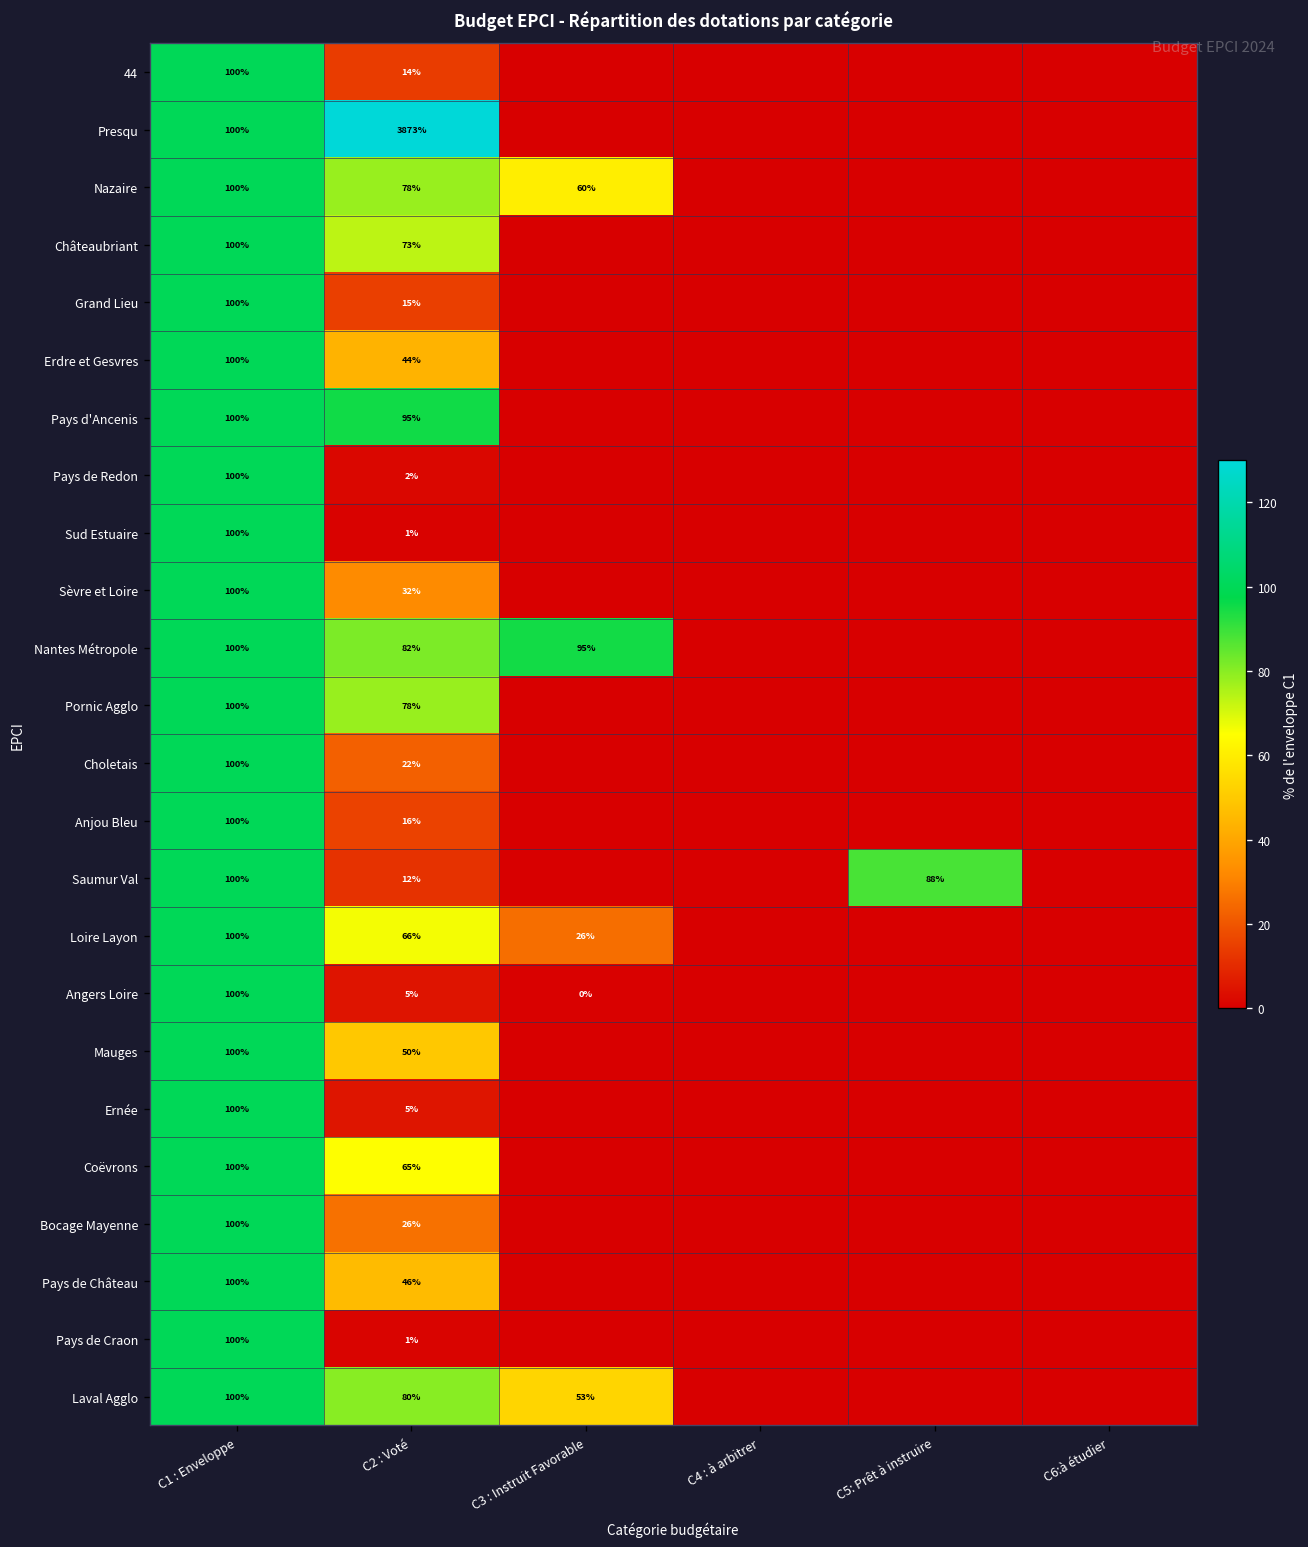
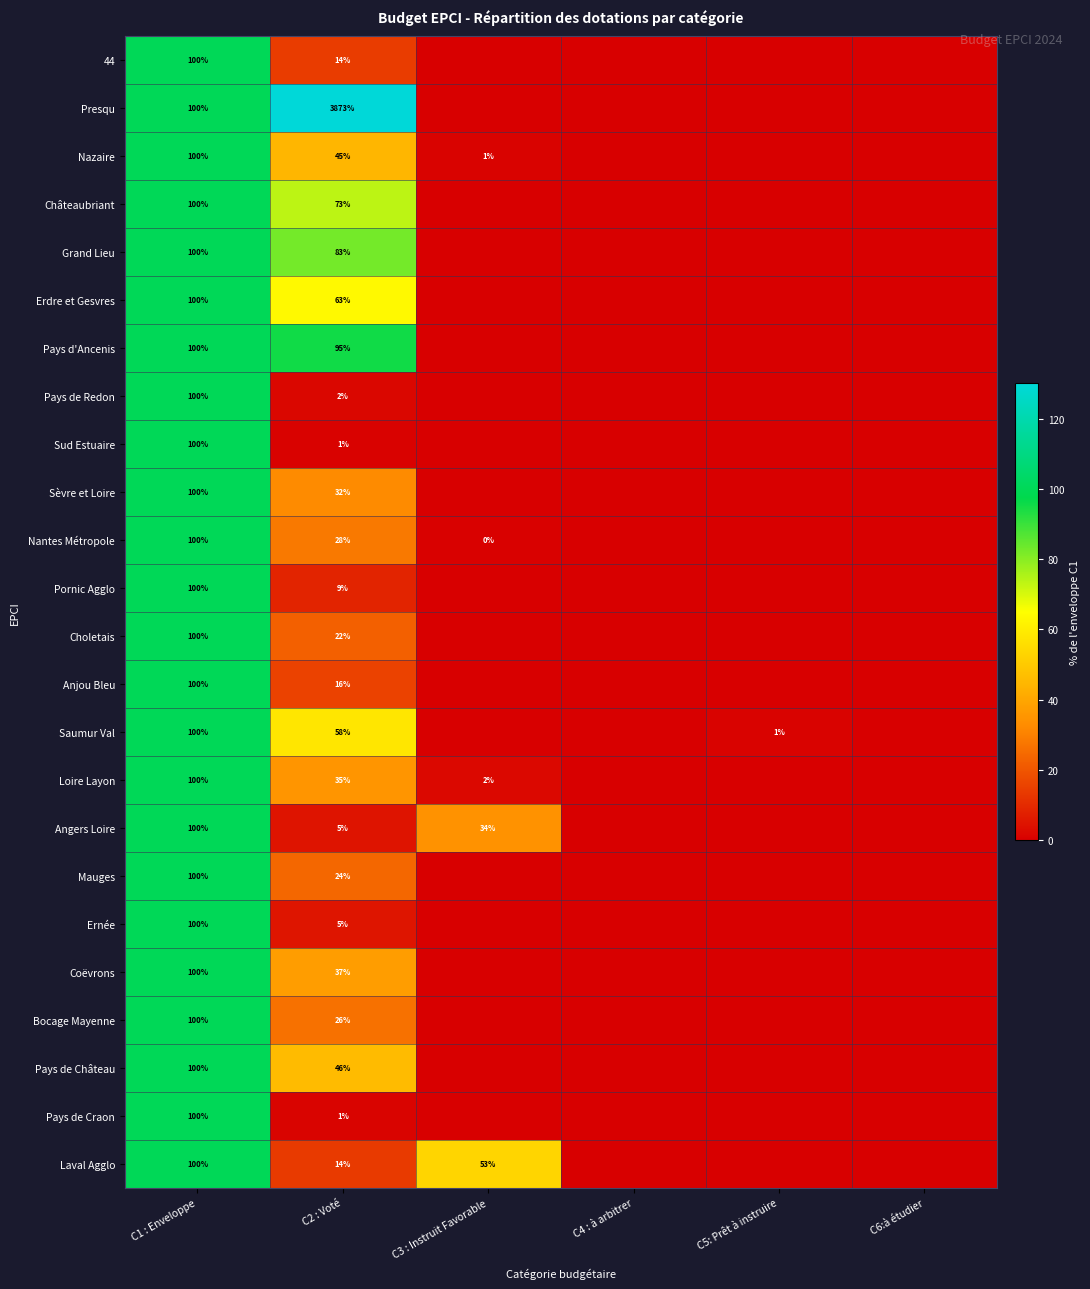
Nazaire, C2 : Voté: 78% -> 45%
Nazaire, C3 : Instruit Favorable: 60% -> 1%
Grand Lieu, C2 : Voté: 15% -> 83%
Erdre et Gesvres, C2 : Voté: 44% -> 63%
Nantes Métropole, C2 : Voté: 82% -> 28%
Nantes Métropole, C3 : Instruit Favorable: 95% -> 0%
Pornic Agglo, C2 : Voté: 78% -> 9%
Saumur Val, C2 : Voté: 12% -> 58%
Saumur Val, C5: Prêt à instruire: 88% -> 1%
Loire Layon, C2 : Voté: 66% -> 35%
Loire Layon, C3 : Instruit Favorable: 26% -> 2%
Angers Loire, C3 : Instruit Favorable: 0% -> 34%
Mauges, C2 : Voté: 50% -> 24%
Coëvrons, C2 : Voté: 65% -> 37%
Laval Agglo, C2 : Voté: 80% -> 14%
